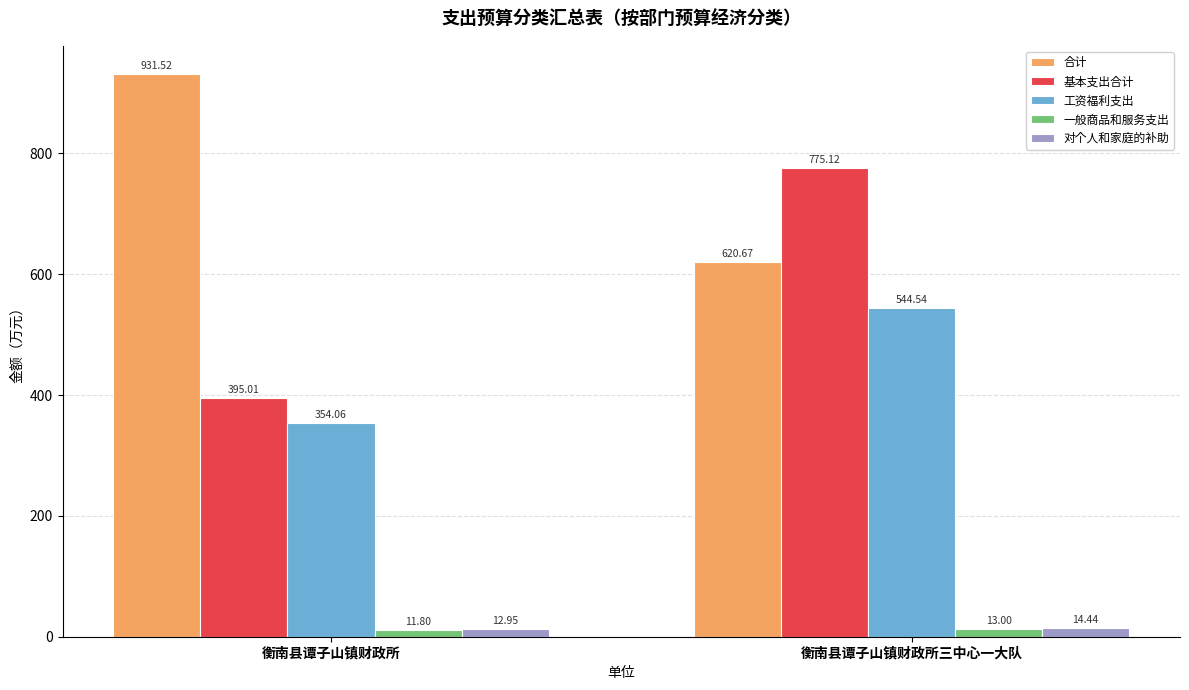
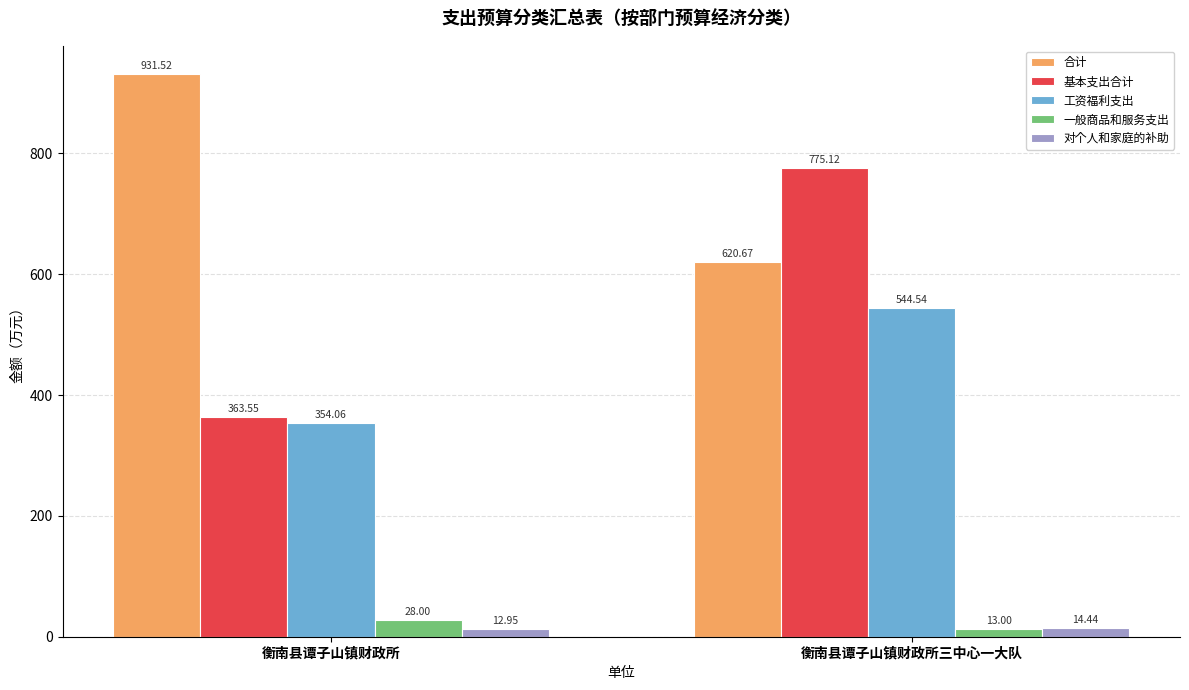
基本支出合计, 衡南县谭子山镇财政所: 395.01 -> 363.55
一般商品和服务支出, 衡南县谭子山镇财政所: 11.80 -> 28.00
